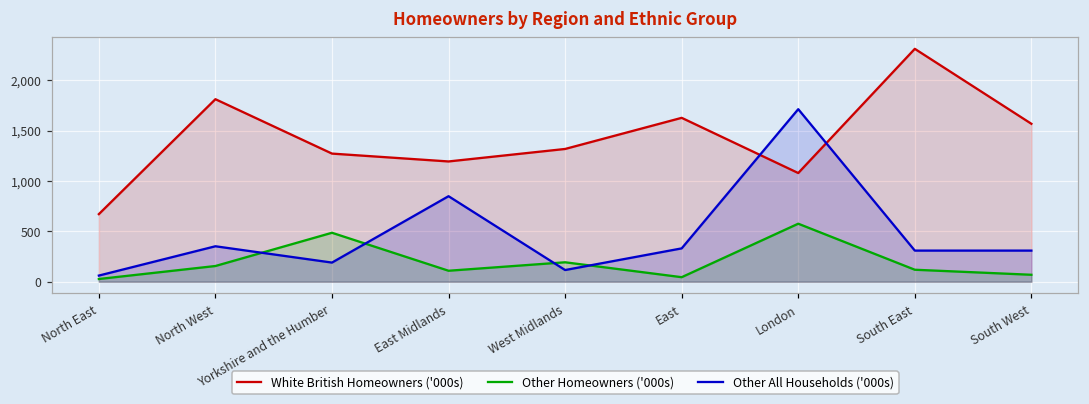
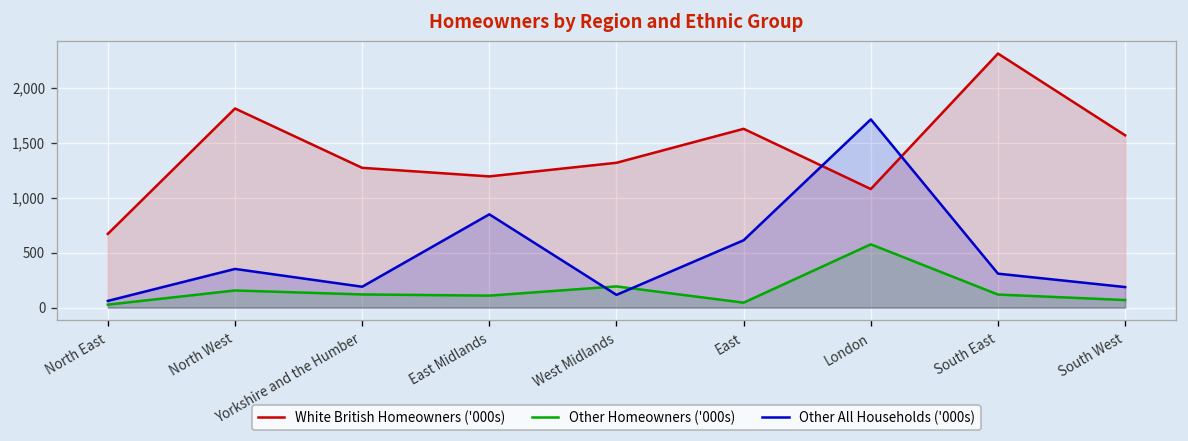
Other Homeowners ('000s), Yorkshire and the Humber: 500 -> 100
Other All Households ('000s), East: 300 -> 600
Other All Households ('000s), South West: 300 -> 200
